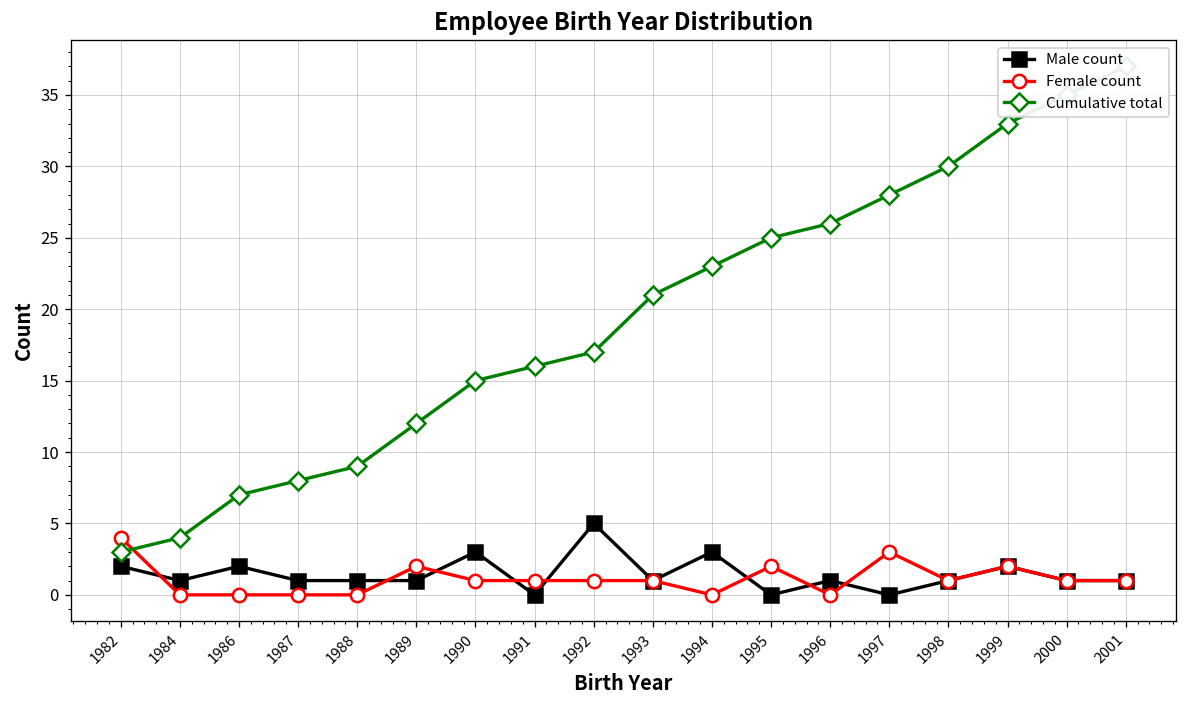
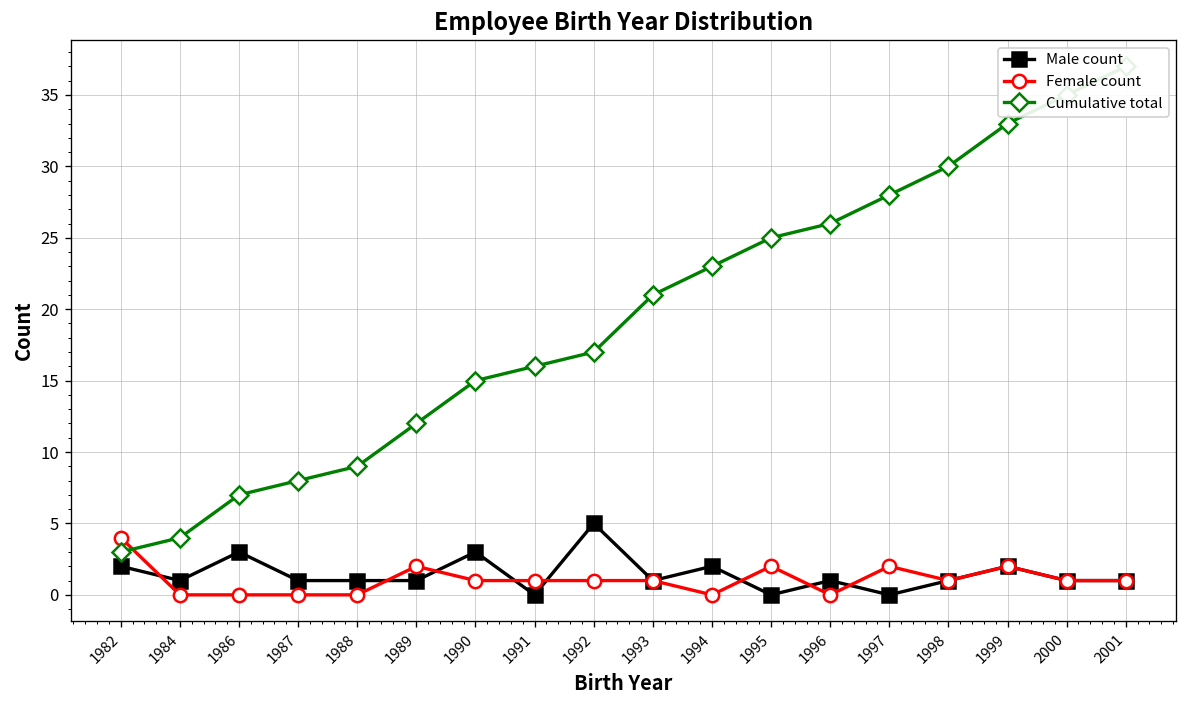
Male count, 1986: 2 -> 3
Male count, 1994: 3 -> 2
Female count, 1997: 3 -> 2
